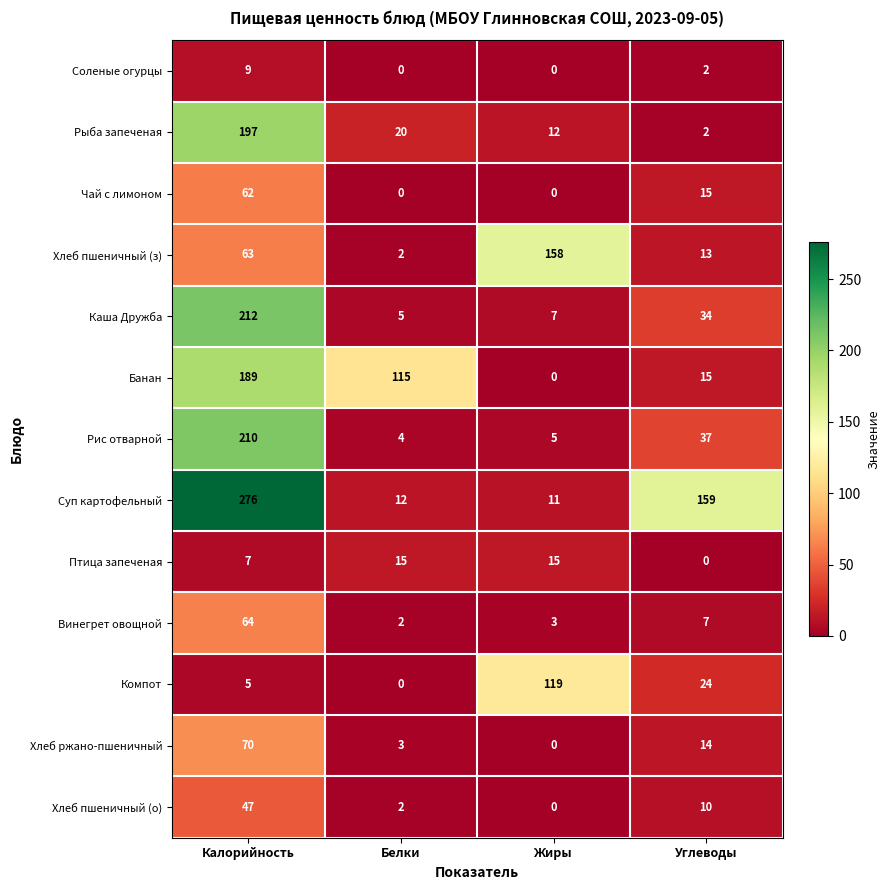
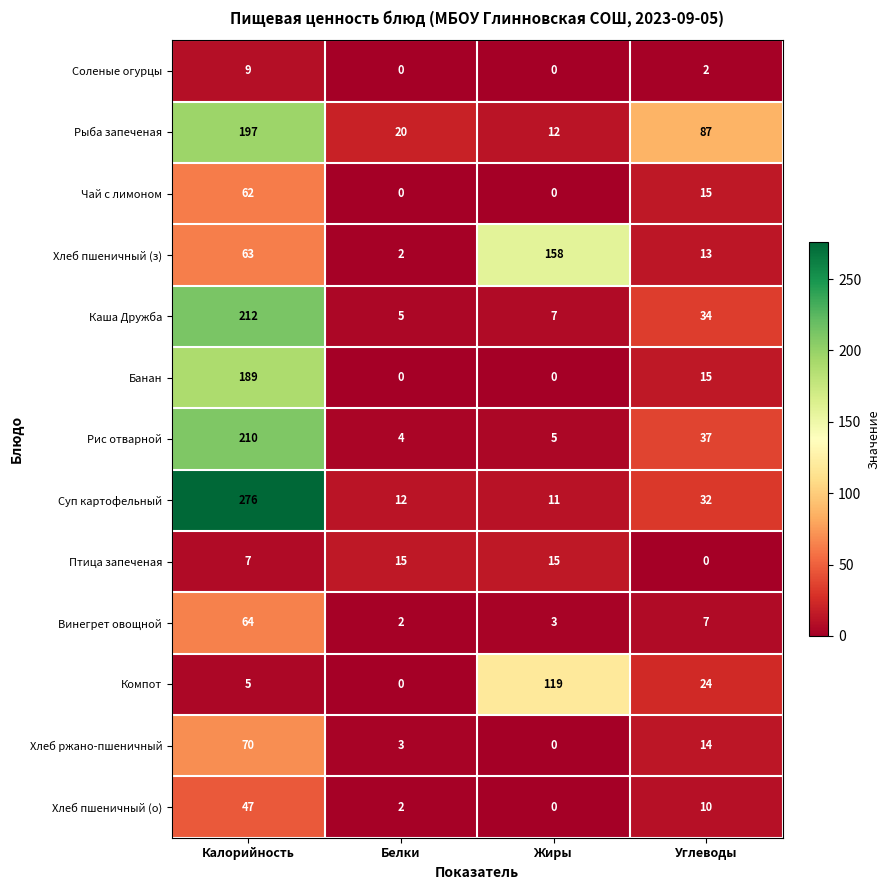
Рыба запеченая, Углеводы: 2 -> 87
Банан, Белки: 115 -> 0
Суп картофельный, Углеводы: 159 -> 32
